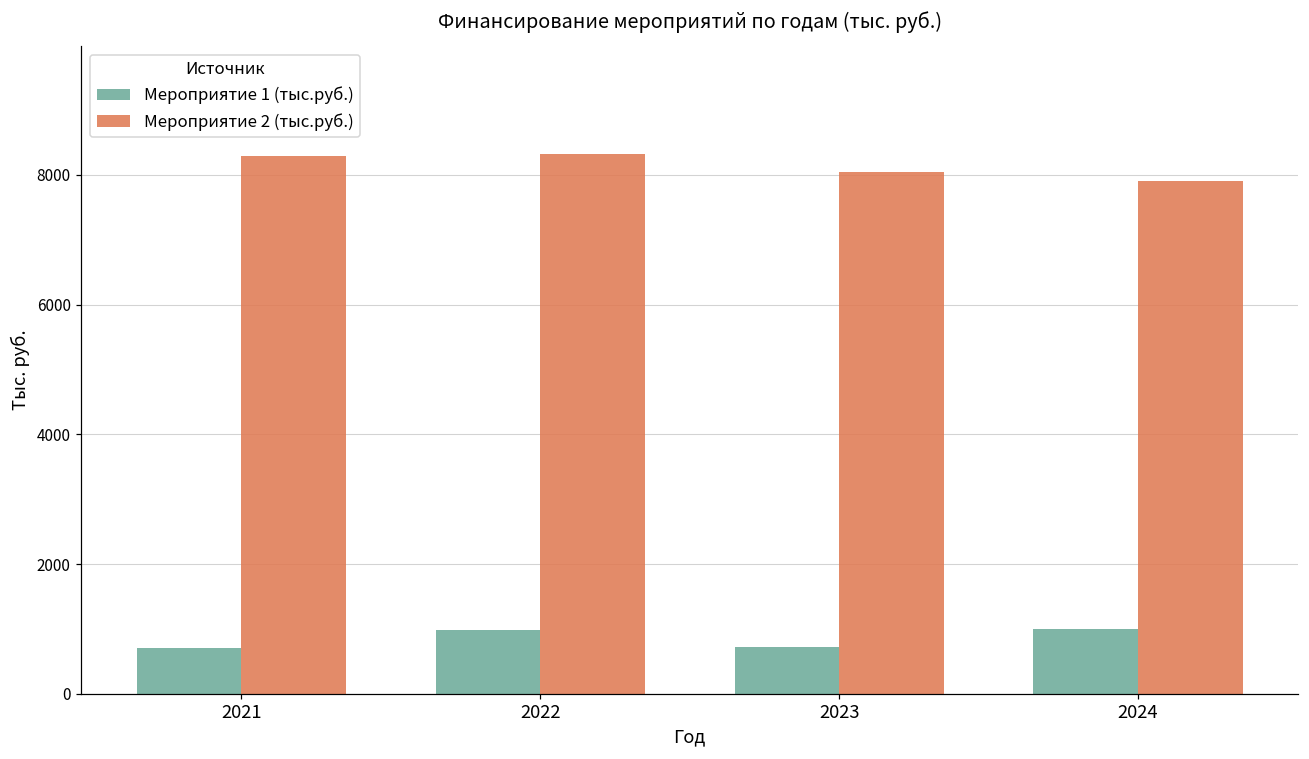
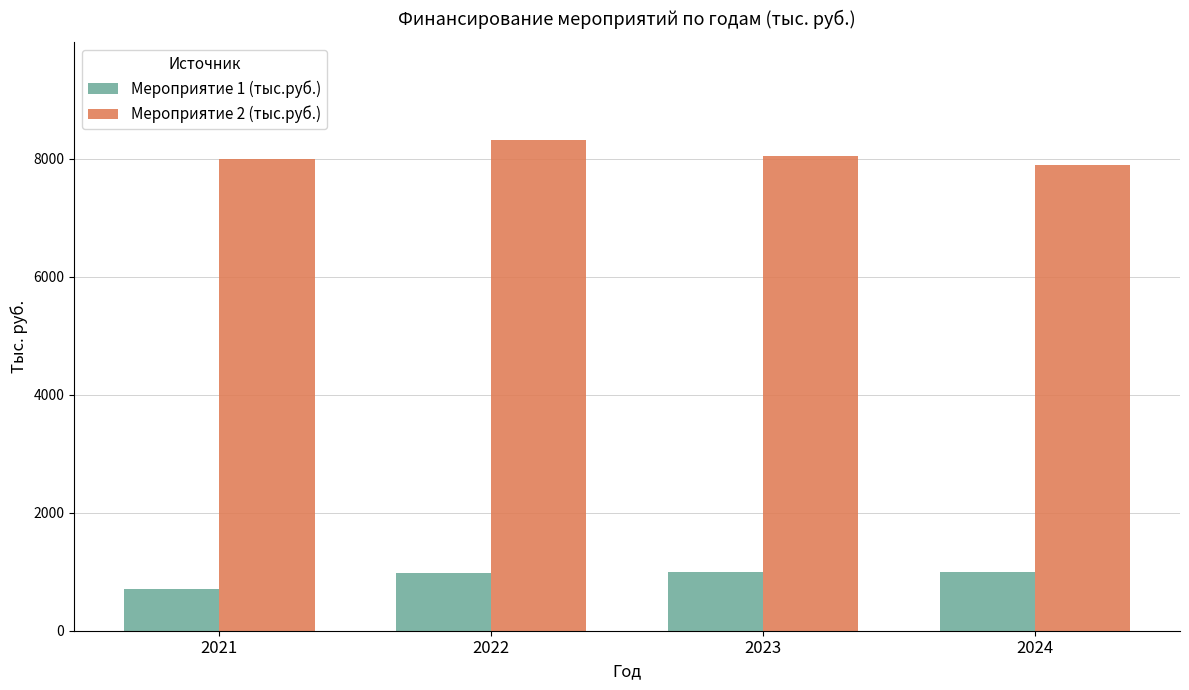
Мероприятие 2 (тыс.руб.), 2021: 8300 -> 8000
Мероприятие 1 (тыс.руб.), 2023: 700 -> 1000
